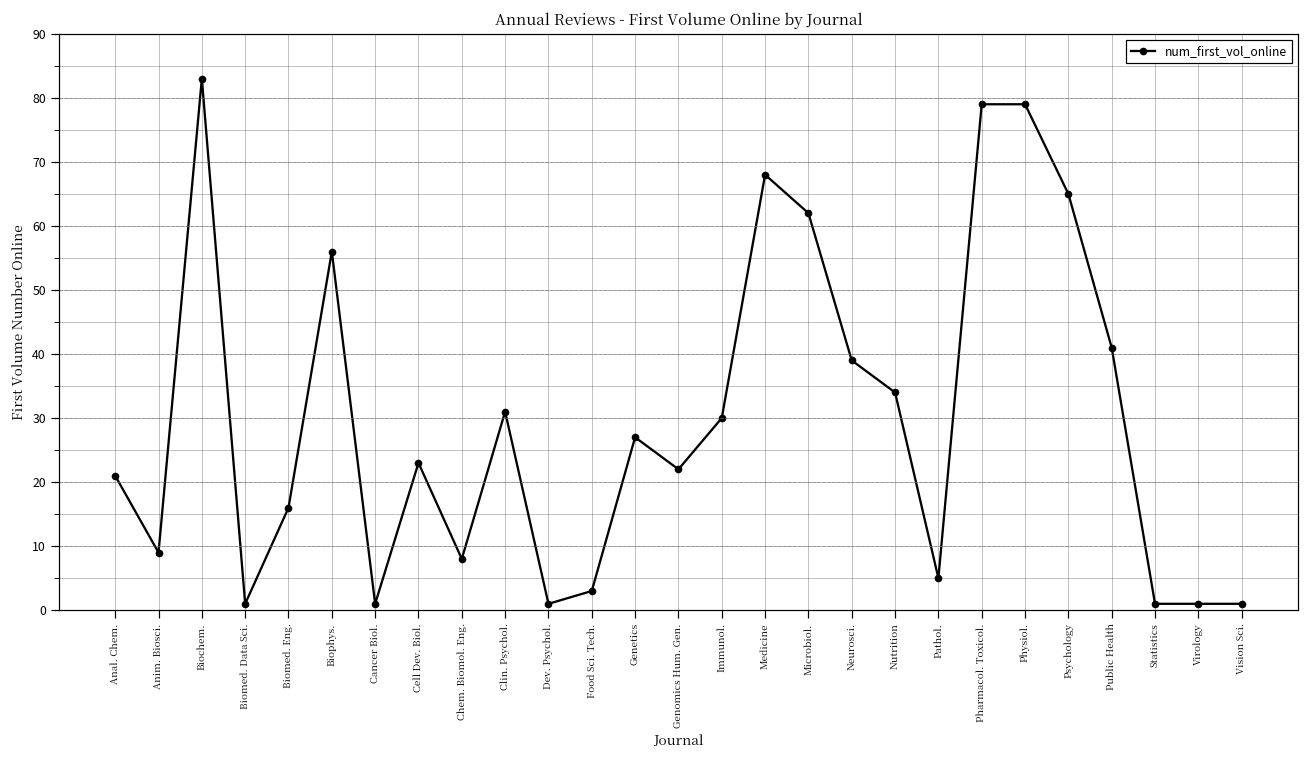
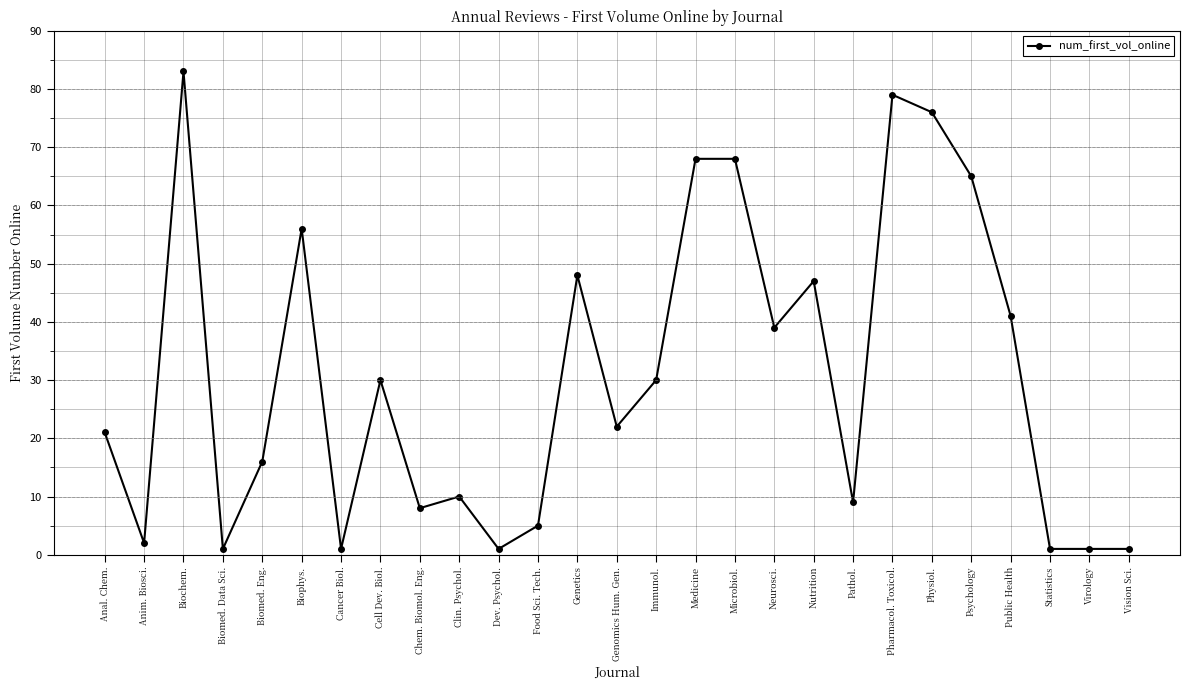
Anim. Biosci.: 9 -> 2
Cell Dev. Biol.: 23 -> 30
Clin. Psychol.: 31 -> 10
Food Sci. Tech.: 3 -> 5
Genetics: 27 -> 48
Microbiol.: 62 -> 68
Nutrition: 34 -> 47
Pathol.: 5 -> 9
Physiol.: 79 -> 76
